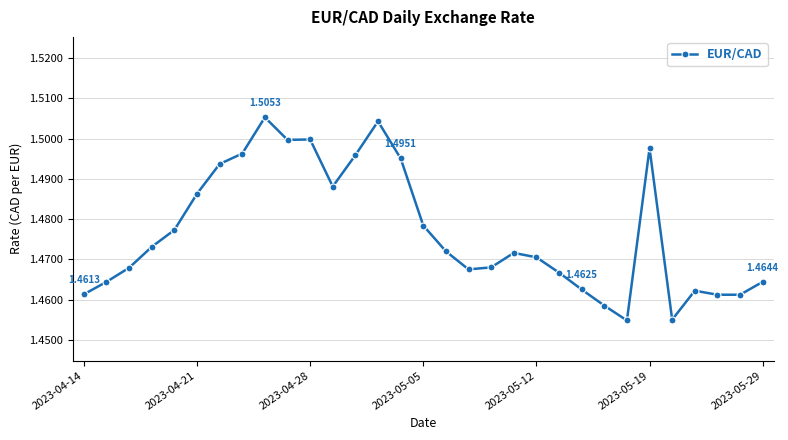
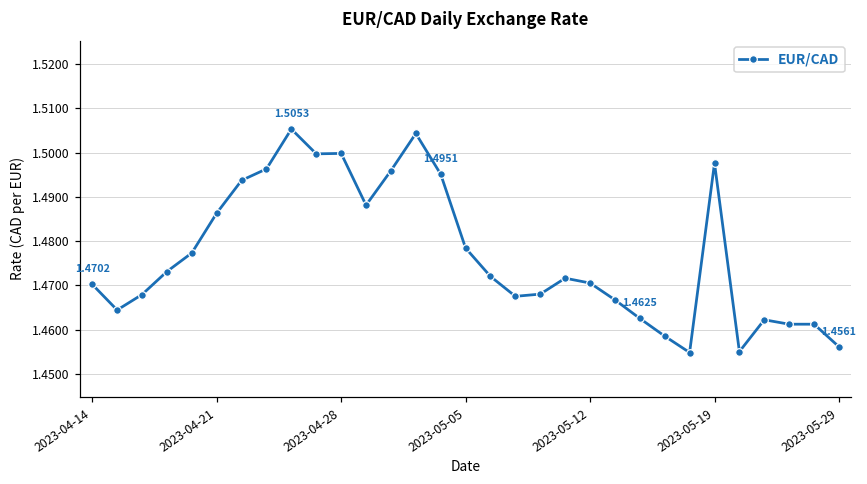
2023-04-14: 1.4613 -> 1.4702
2023-05-29: 1.4644 -> 1.4561
